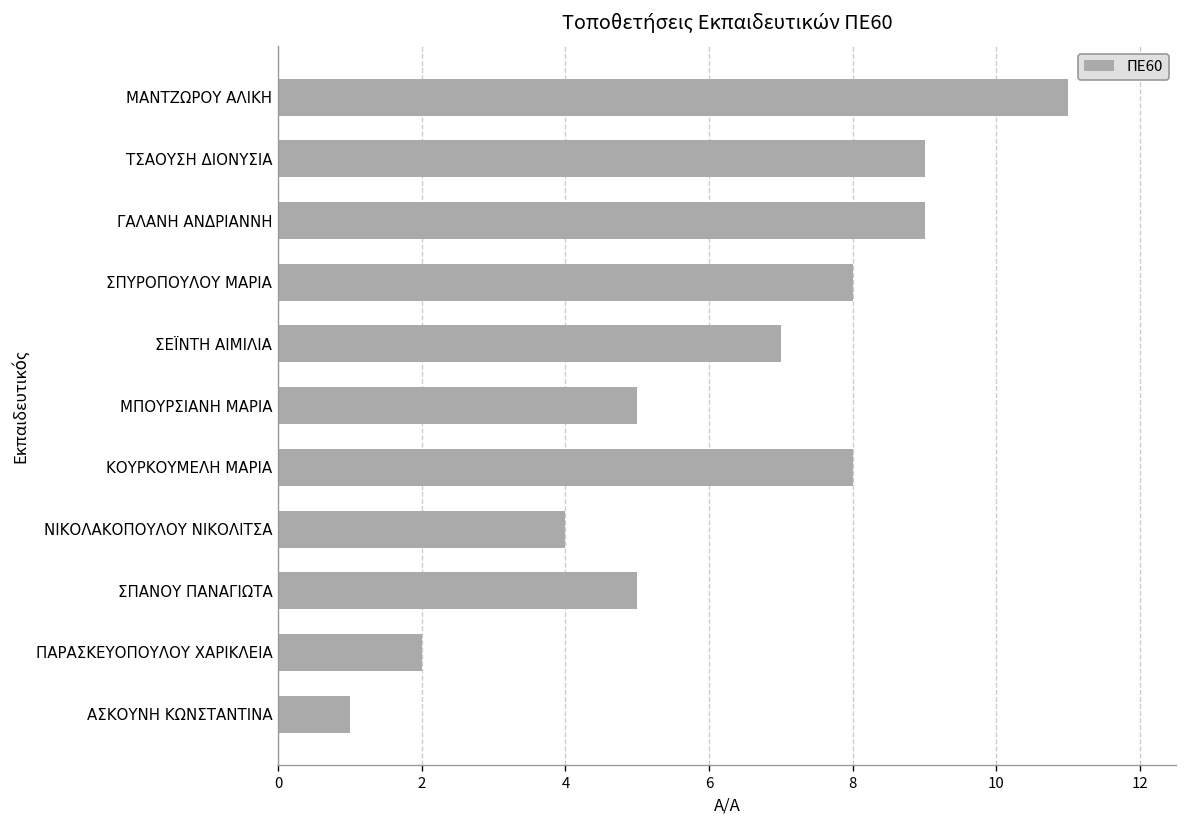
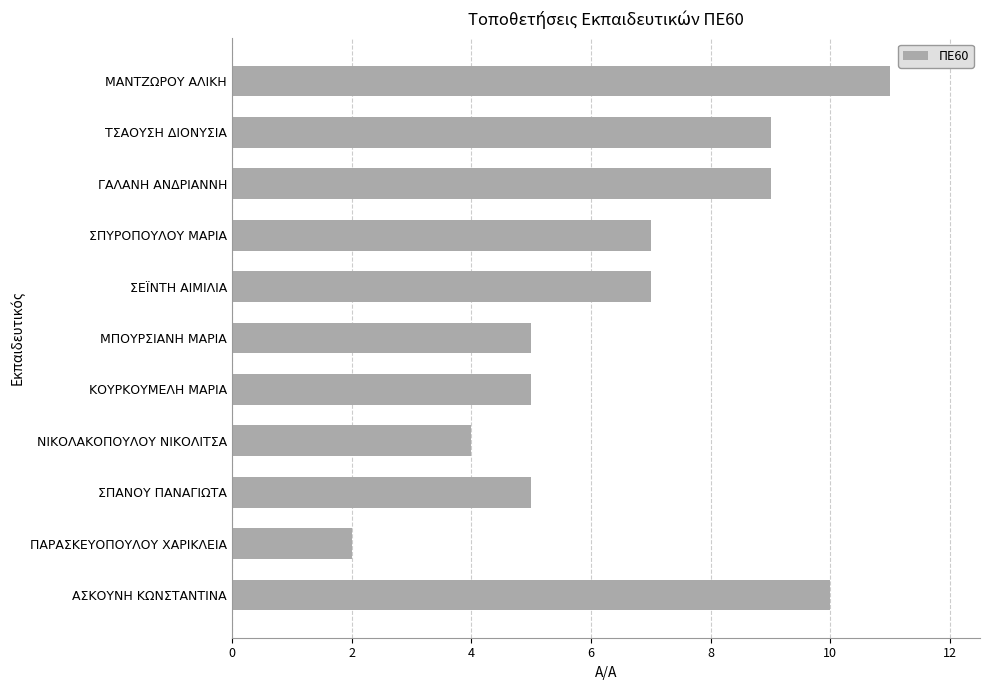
ΣΠΥΡΟΠΟΥΛΟΥ ΜΑΡΙΑ: 8 -> 7
ΚΟΥΡΚΟΥΜΕΛΗ ΜΑΡΙΑ: 8 -> 5
ΑΣΚΟΥΝΗ ΚΩΝΣΤΑΝΤΙΝΑ: 1 -> 10
